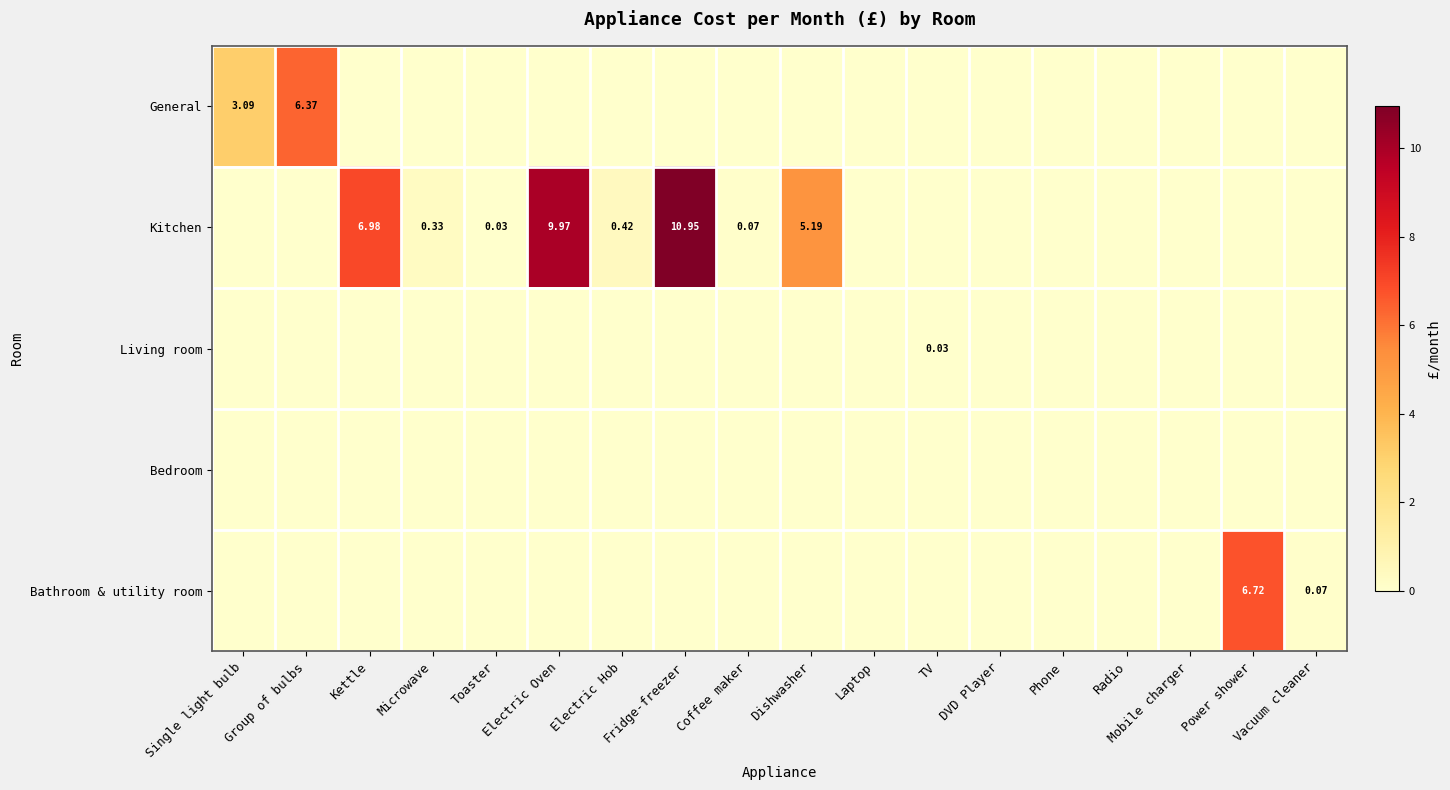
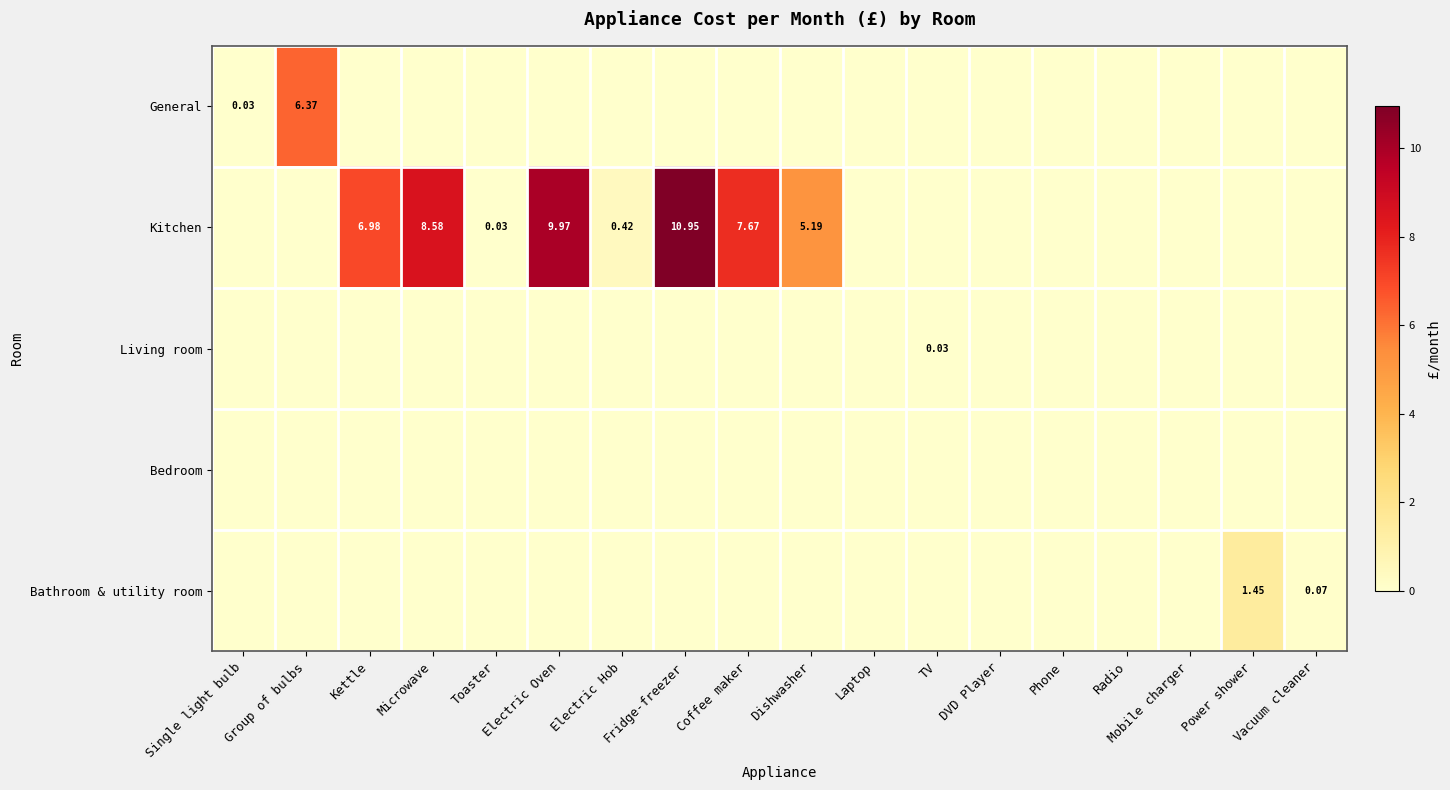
General, Single light bulb: 3.09 -> 0.03
Kitchen, Microwave: 0.33 -> 8.58
Kitchen, Coffee maker: 0.07 -> 7.67
Bathroom & utility room, Power shower: 6.72 -> 1.45
